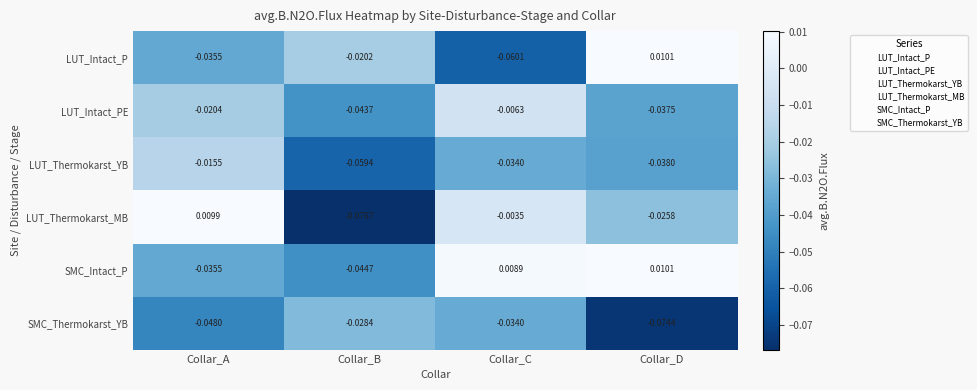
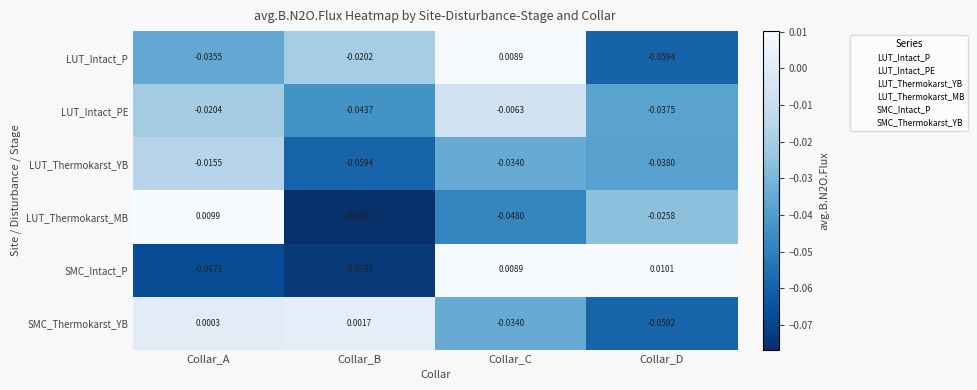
LUT_Intact_P, Collar_C: -0.0601 -> 0.0089
LUT_Intact_P, Collar_D: 0.0101 -> -0.0594
LUT_Thermokarst_MB, Collar_C: -0.0035 -> -0.0480
SMC_Intact_P, Collar_A: -0.0355 -> -0.0671
SMC_Intact_P, Collar_B: -0.0447 -> -0.0731
SMC_Thermokarst_YB, Collar_A: -0.0480 -> 0.0003
SMC_Thermokarst_YB, Collar_B: -0.0284 -> 0.0017
SMC_Thermokarst_YB, Collar_D: -0.0744 -> -0.0592
